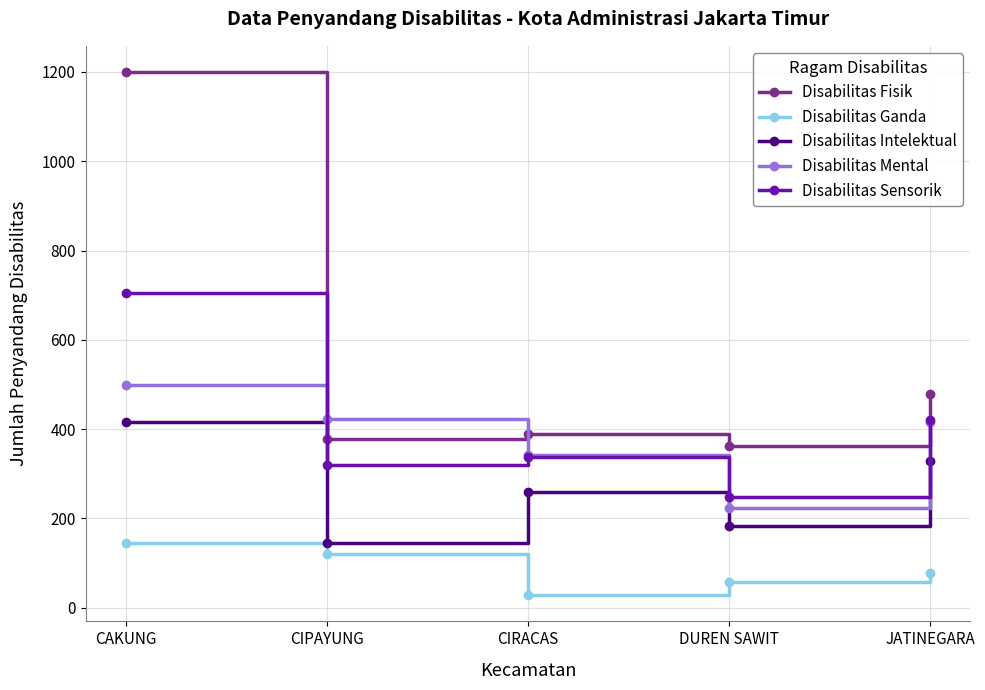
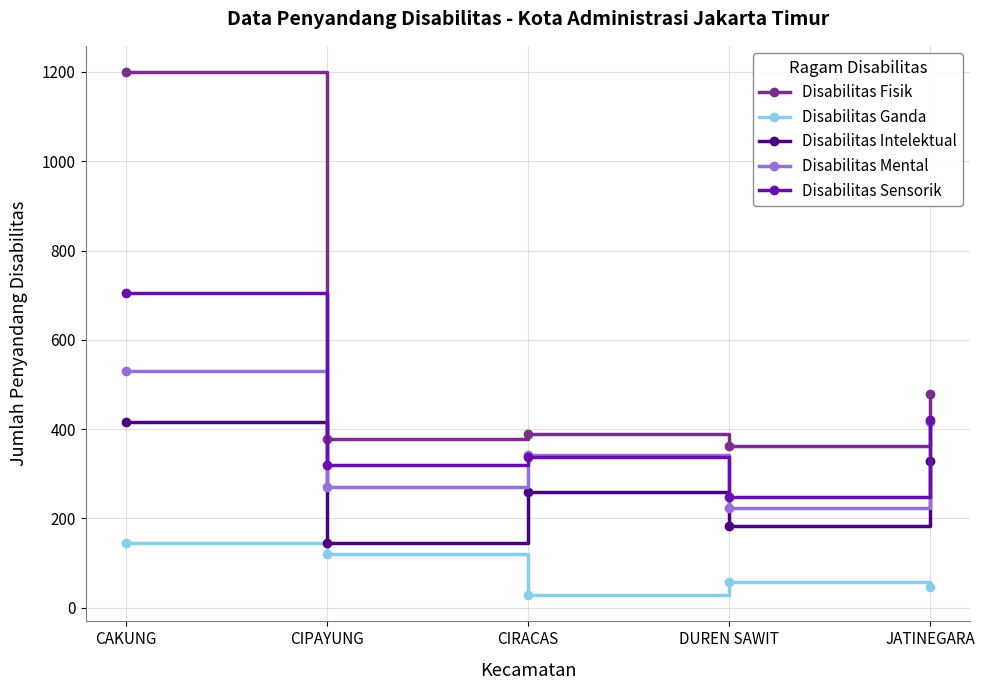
Disabilitas Mental, CAKUNG: 500 -> 530
Disabilitas Mental, CIPAYUNG: 420 -> 270
Disabilitas Ganda, JATINEGARA: 80 -> 50
